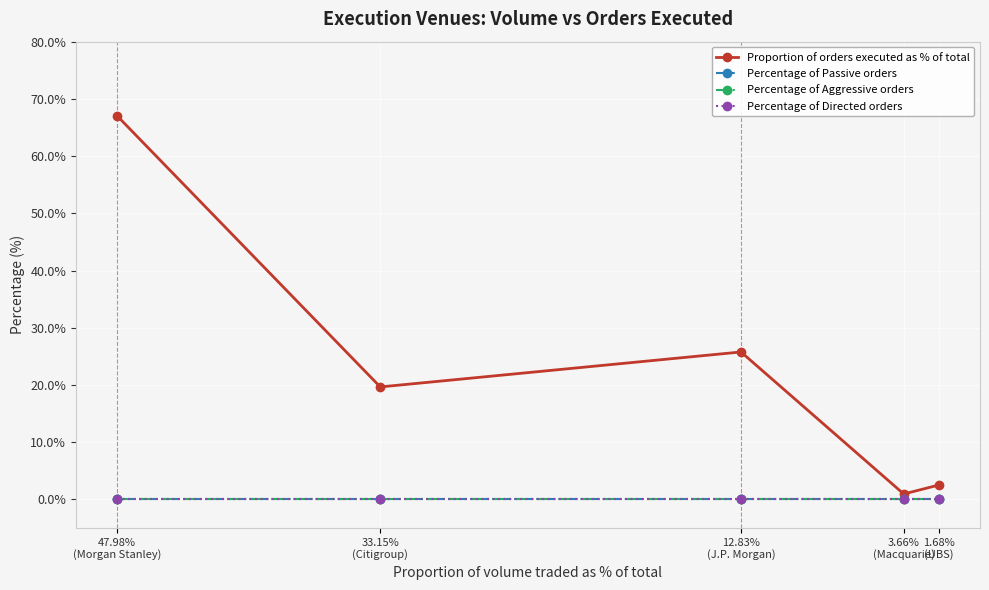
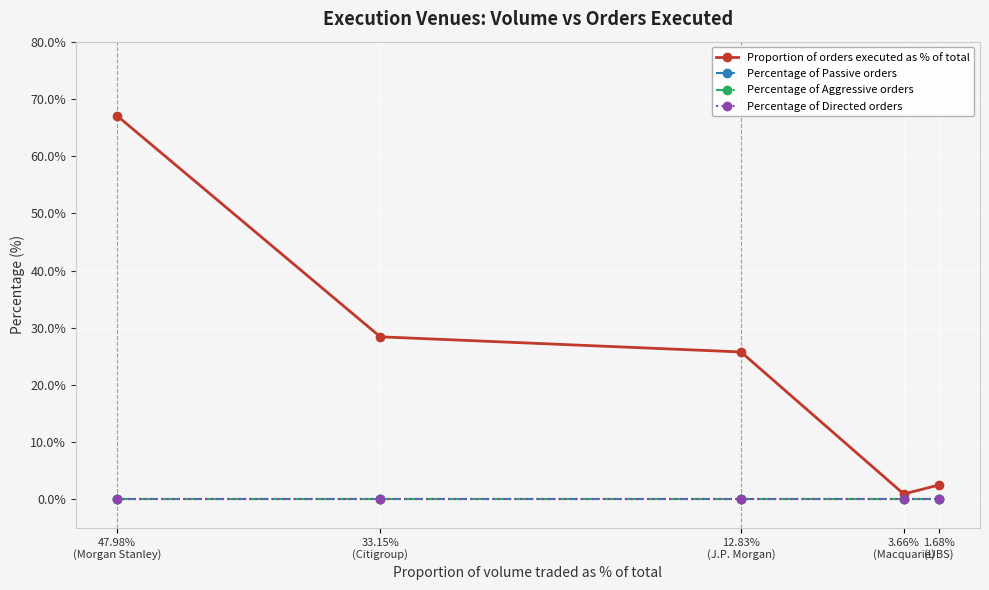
Proportion of orders executed as % of total, 33.15% (Citigroup): 20% -> 28%
